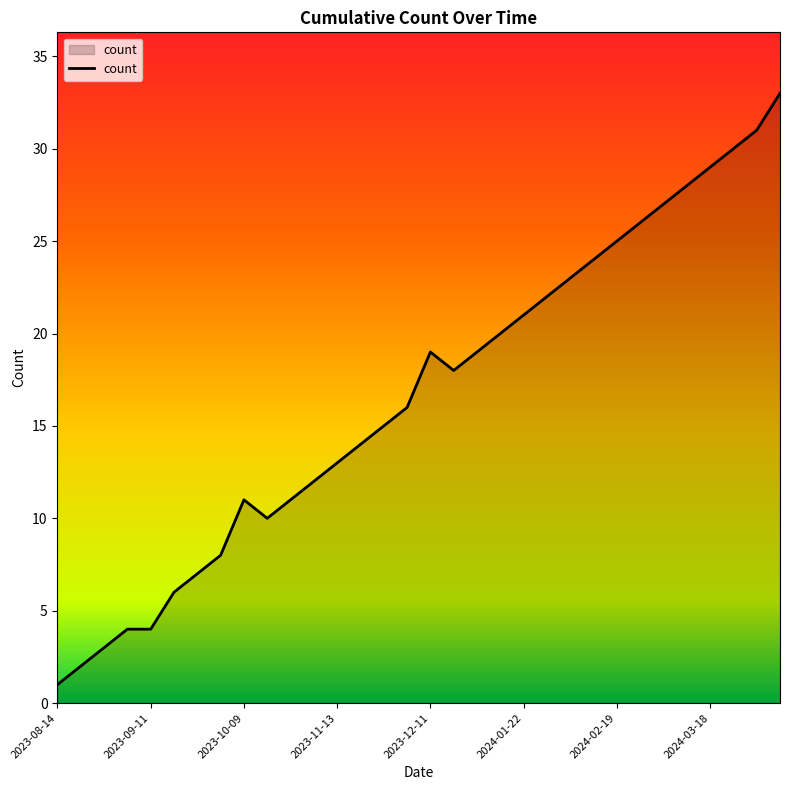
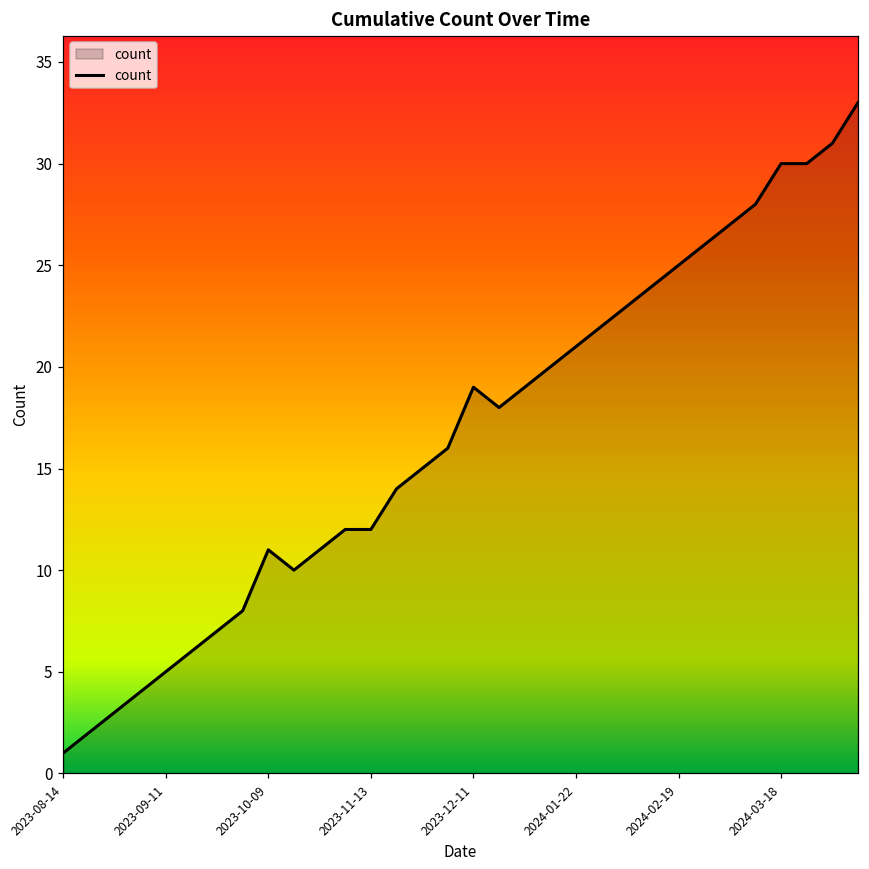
2023-09-11: 4 -> 5
2023-11-13: 13 -> 12
2024-03-18: 29 -> 30
